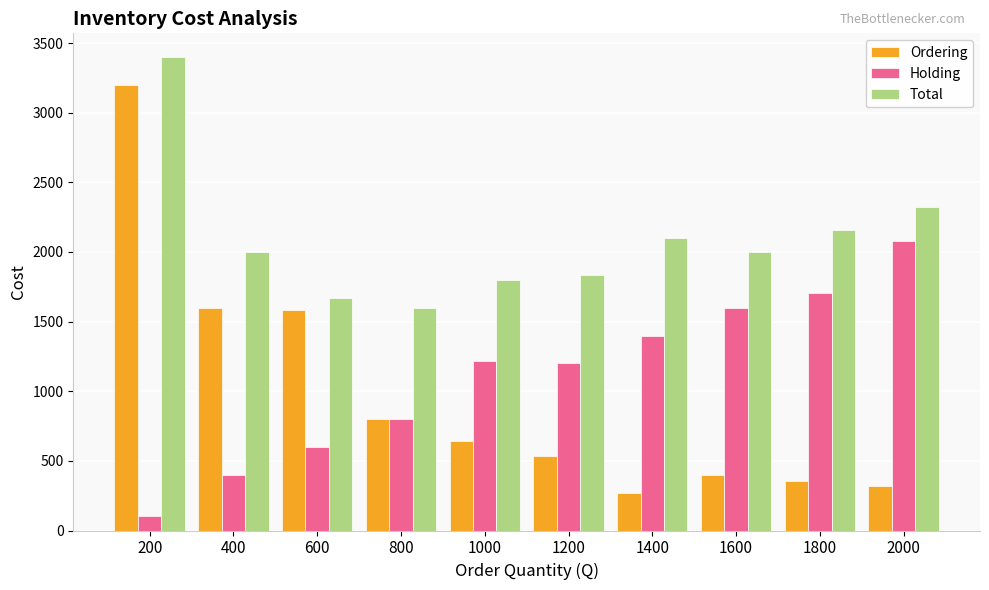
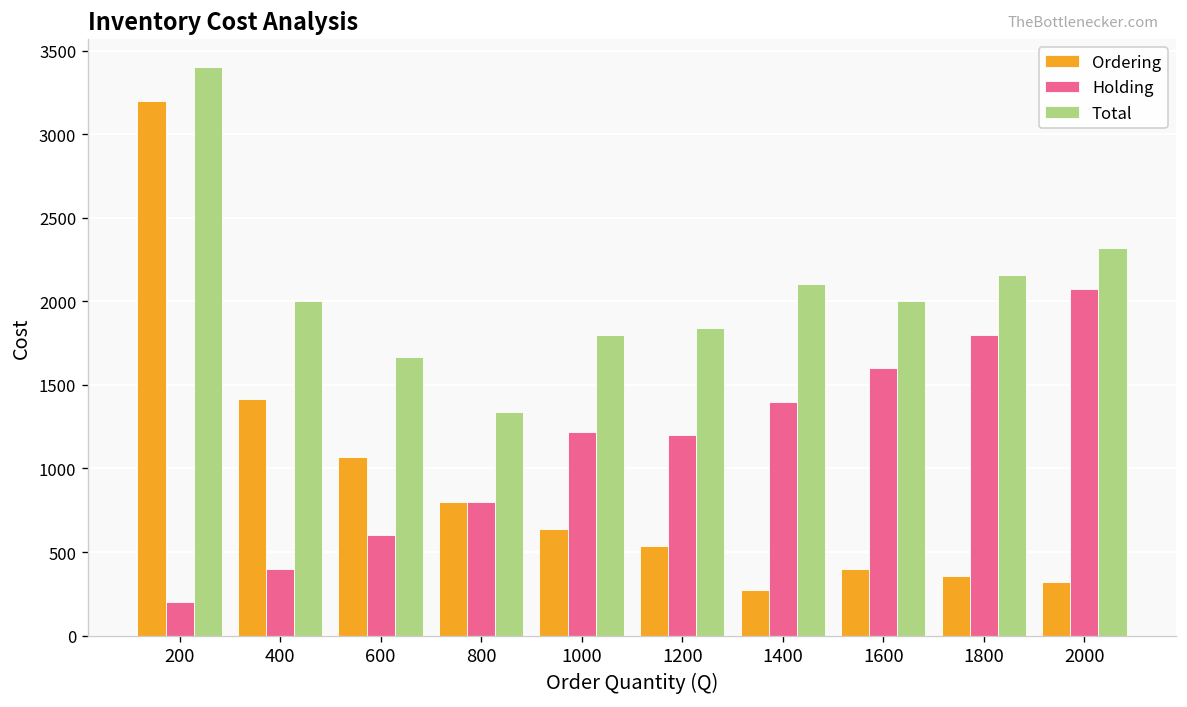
Holding, 200: 110 -> 200
Ordering, 400: 1600 -> 1410
Ordering, 600: 1580 -> 1070
Total, 800: 1600 -> 1340
Holding, 1800: 1710 -> 1800
